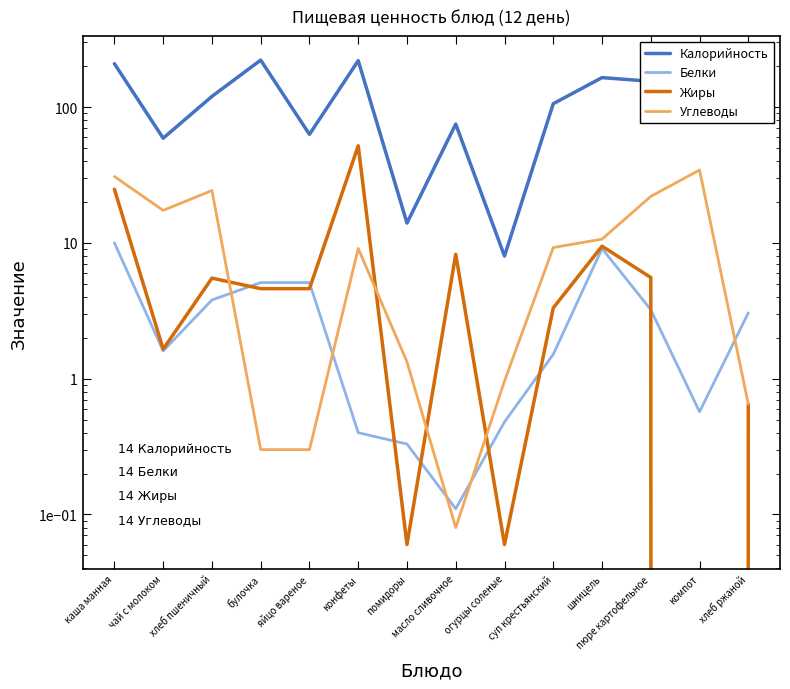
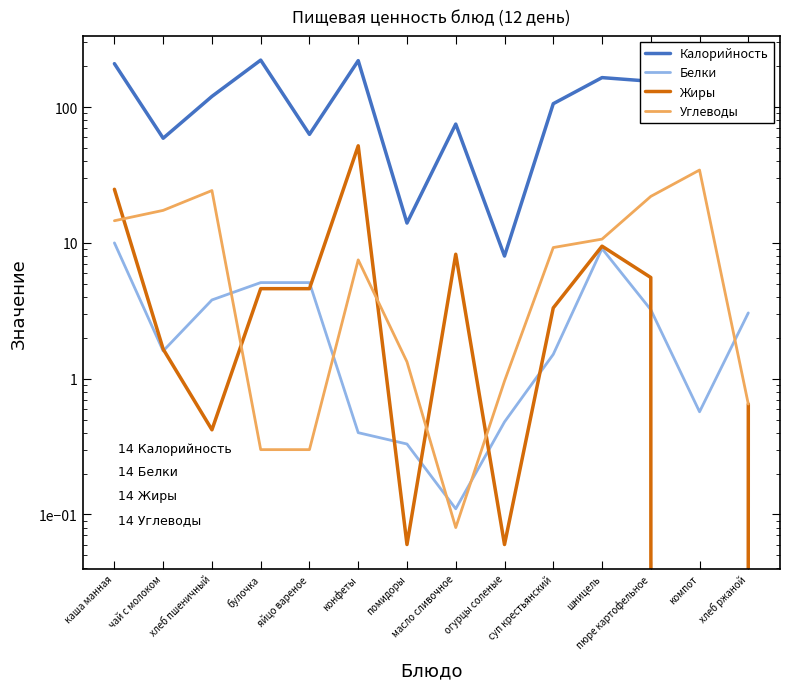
Углеводы, каша манная: 31 -> 15
Жиры, хлеб пшеничный: 5.5 -> 0.42
Углеводы, конфеты: 9 -> 8
